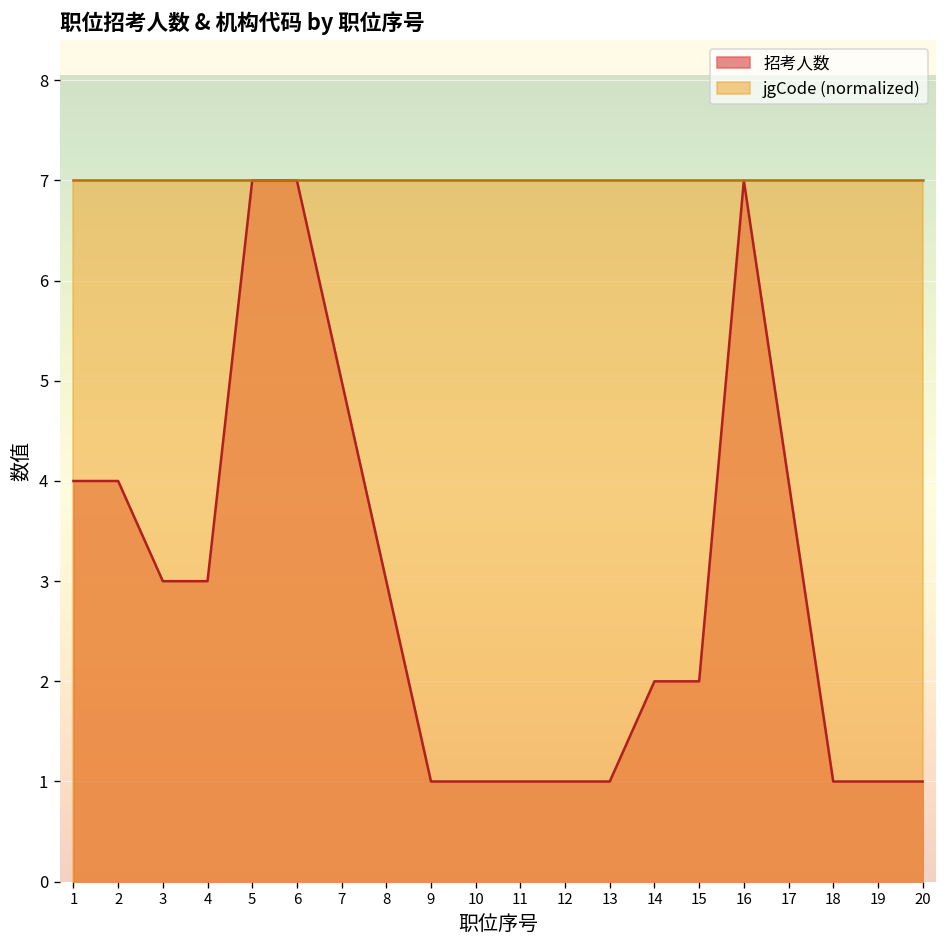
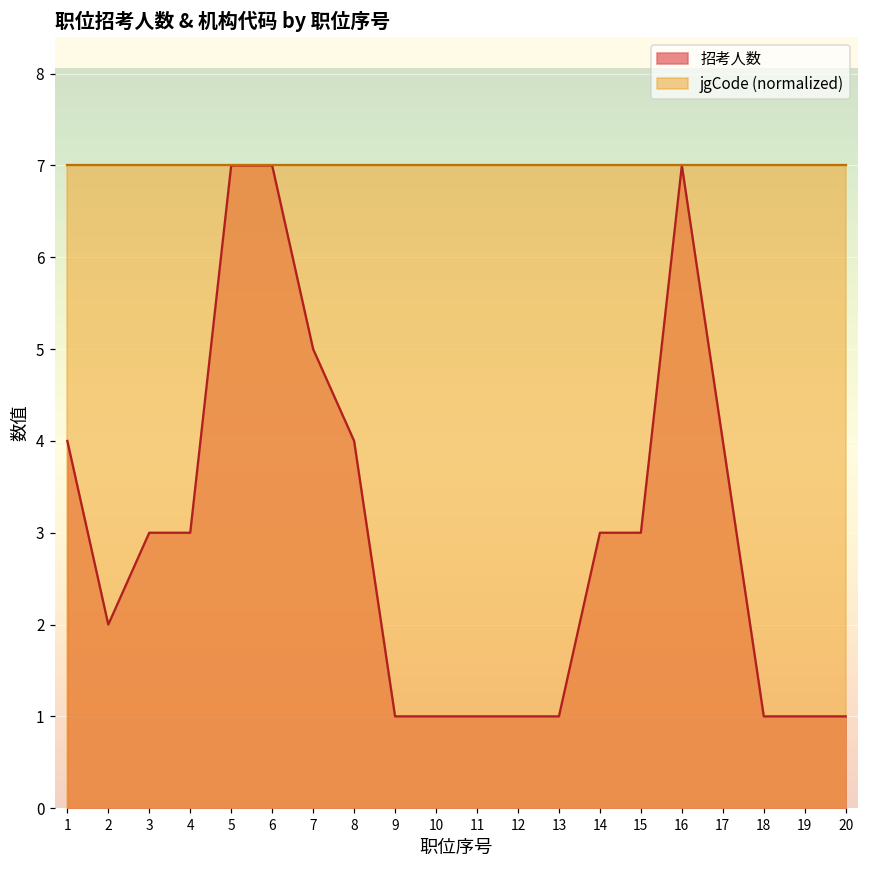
招考人数, 2: 4 -> 2
招考人数, 8: 3 -> 4
招考人数, 14: 2 -> 3
招考人数, 15: 2 -> 3
